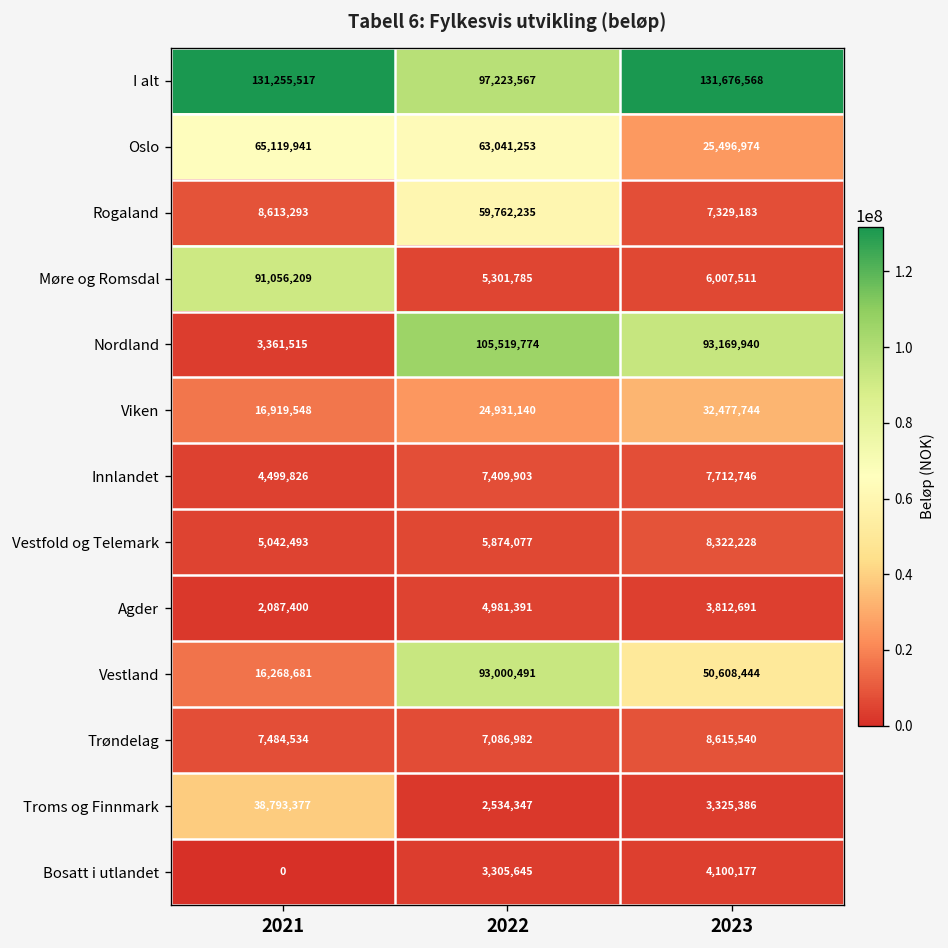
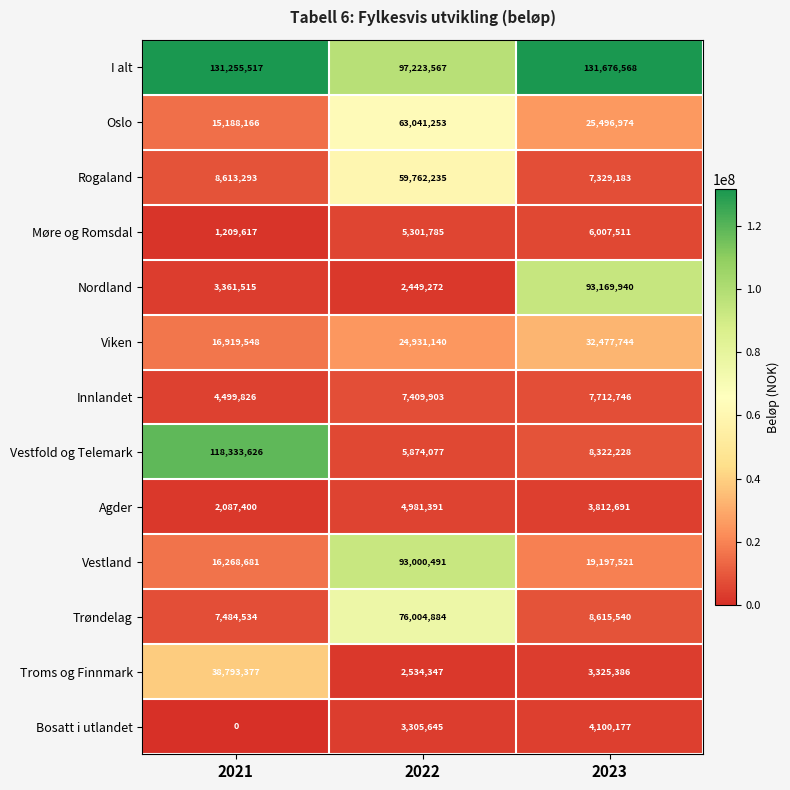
Oslo, 2021: 65,119,941 -> 15,188,166
Møre og Romsdal, 2021: 91,056,209 -> 1,209,617
Nordland, 2022: 105,519,774 -> 2,449,272
Vestfold og Telemark, 2021: 5,042,493 -> 118,333,626
Vestland, 2023: 50,608,444 -> 19,197,521
Trøndelag, 2022: 7,086,982 -> 76,004,884
